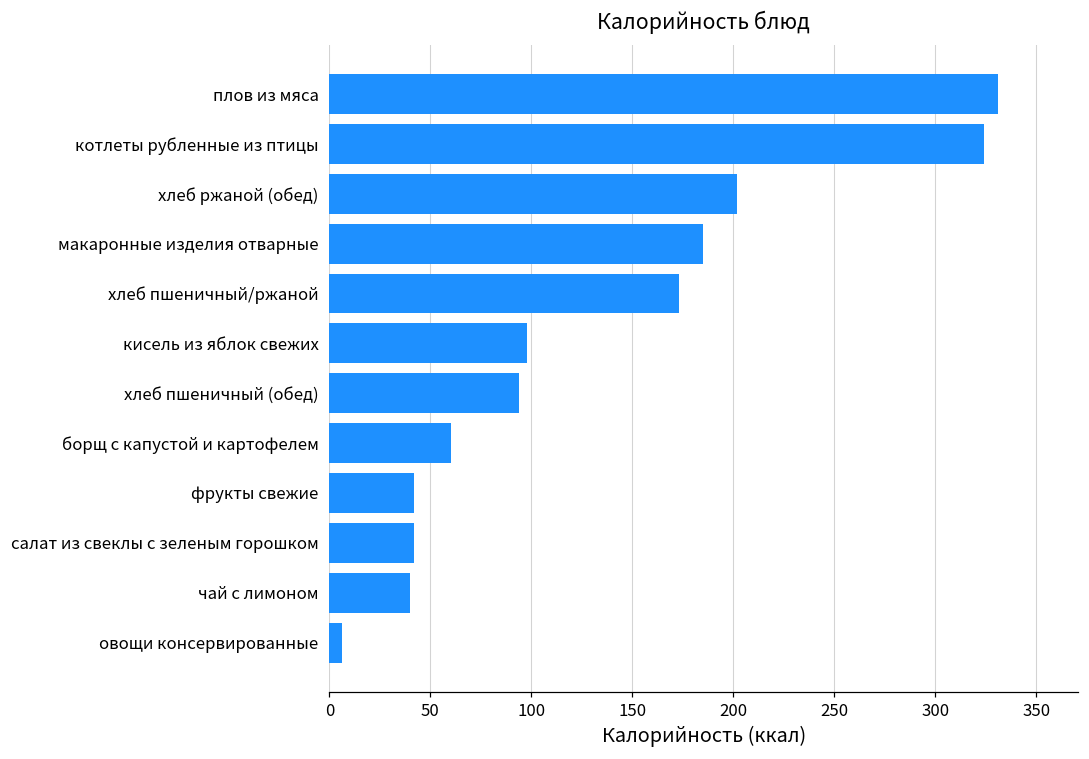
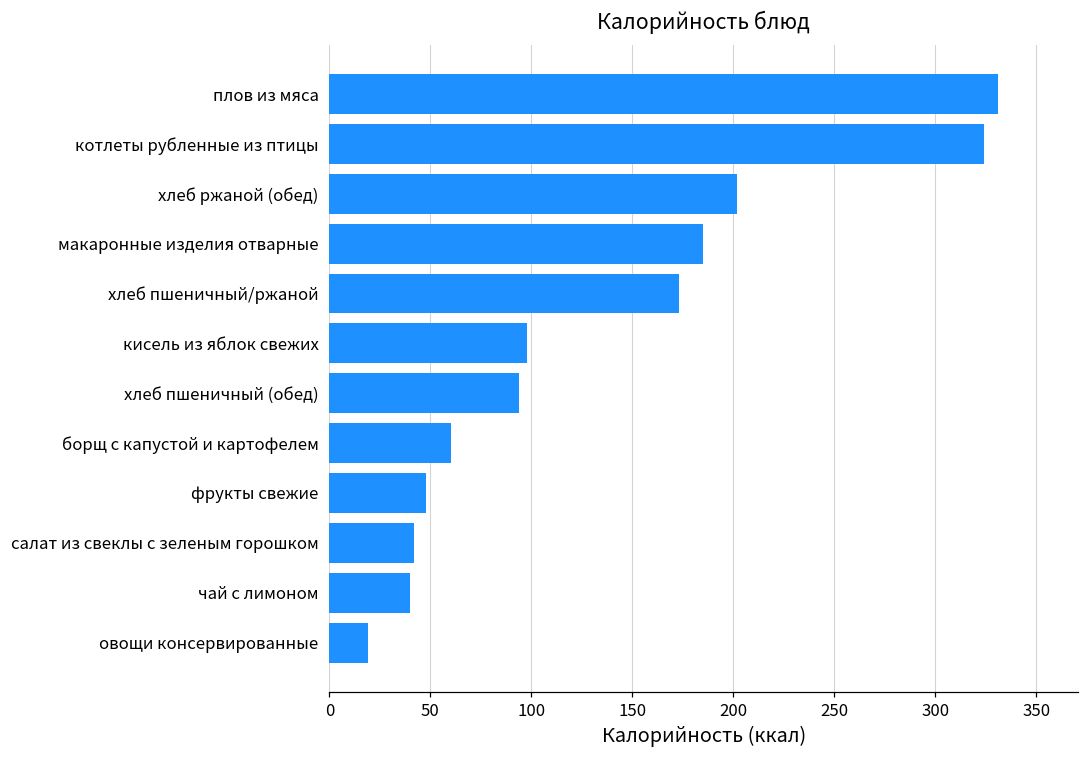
фрукты свежие: 42 -> 48
овощи консервированные: 6 -> 19
